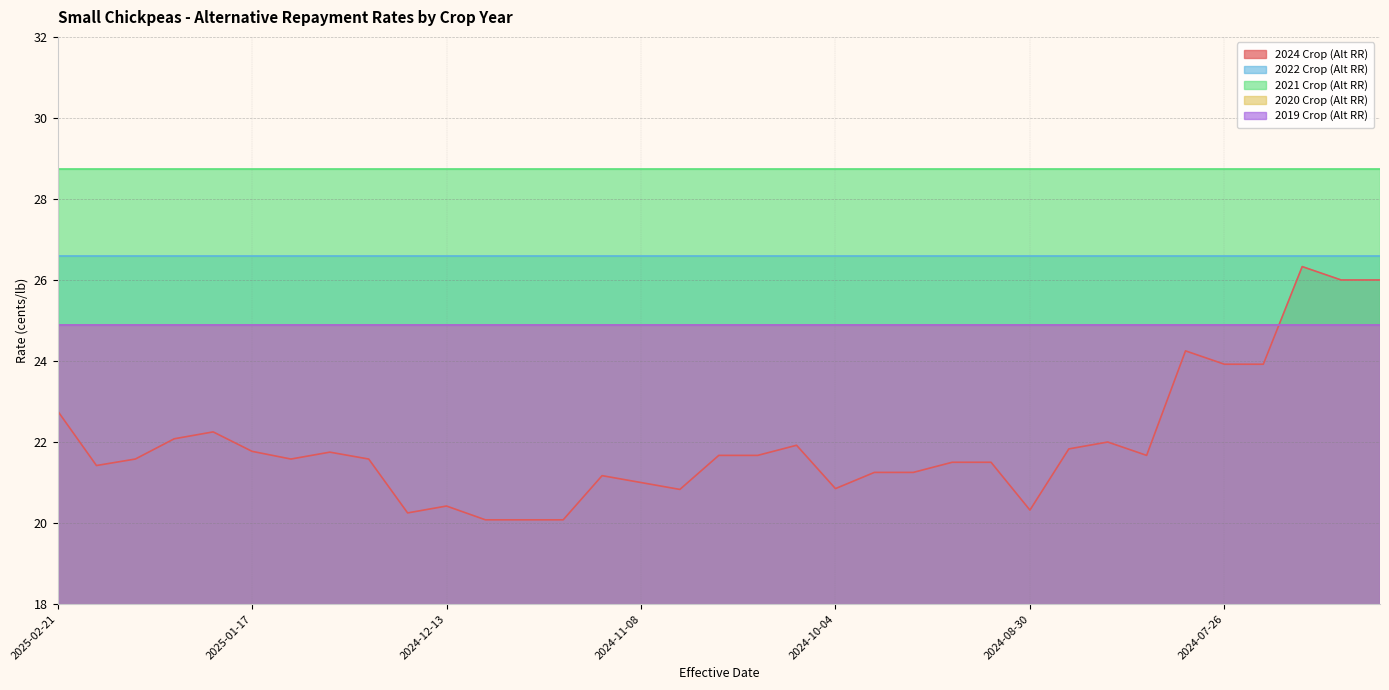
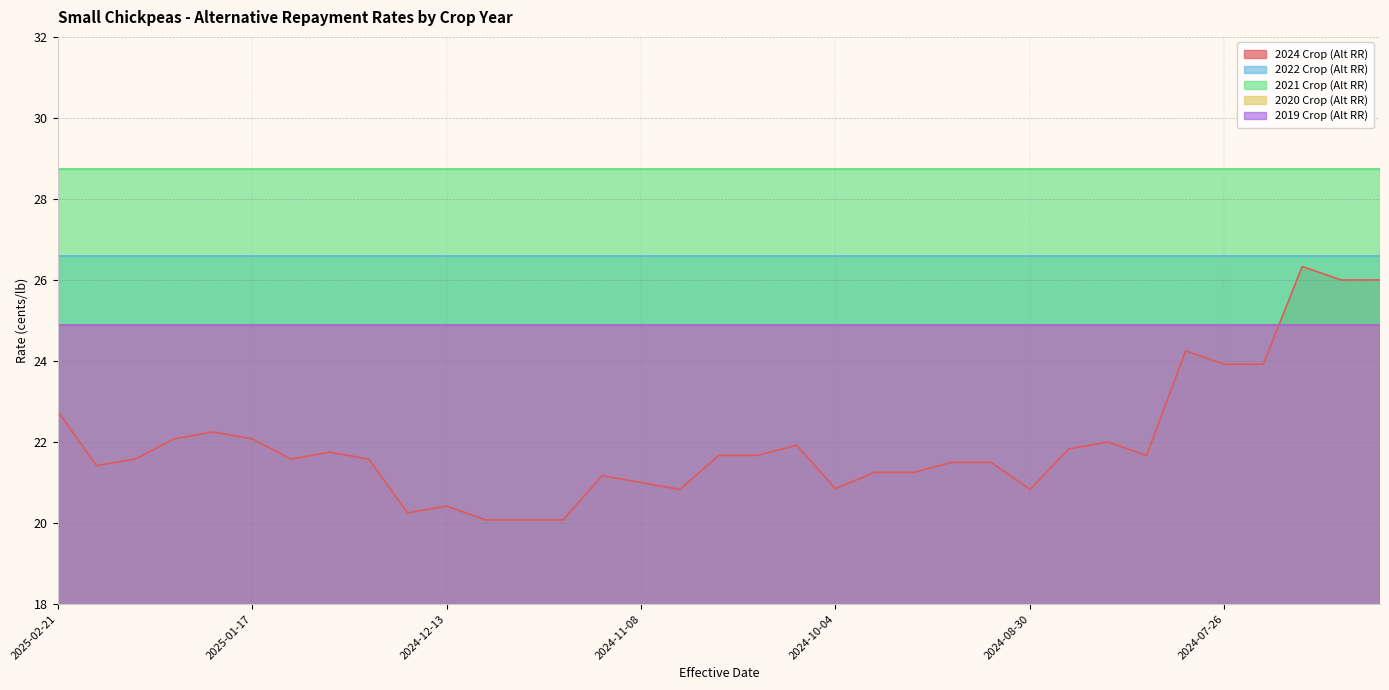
2024 Crop (Alt RR), 2025-01-17: 21.8 -> 22.1
2024 Crop (Alt RR), 2024-08-30: 20.3 -> 20.8
